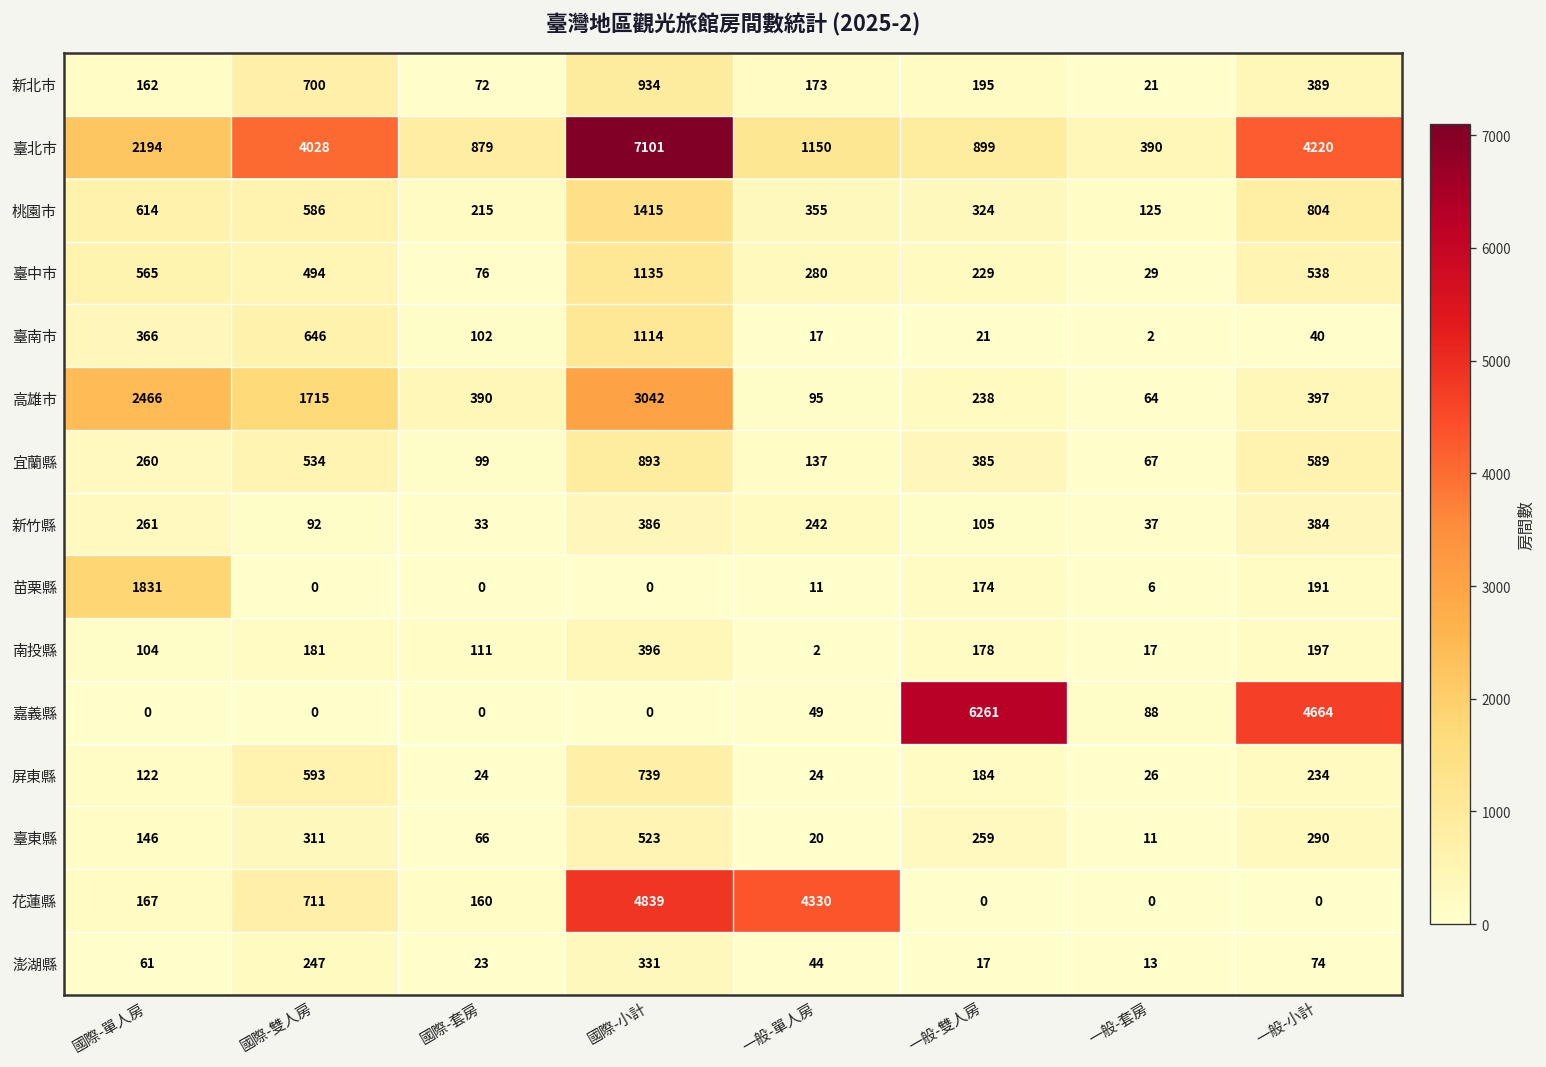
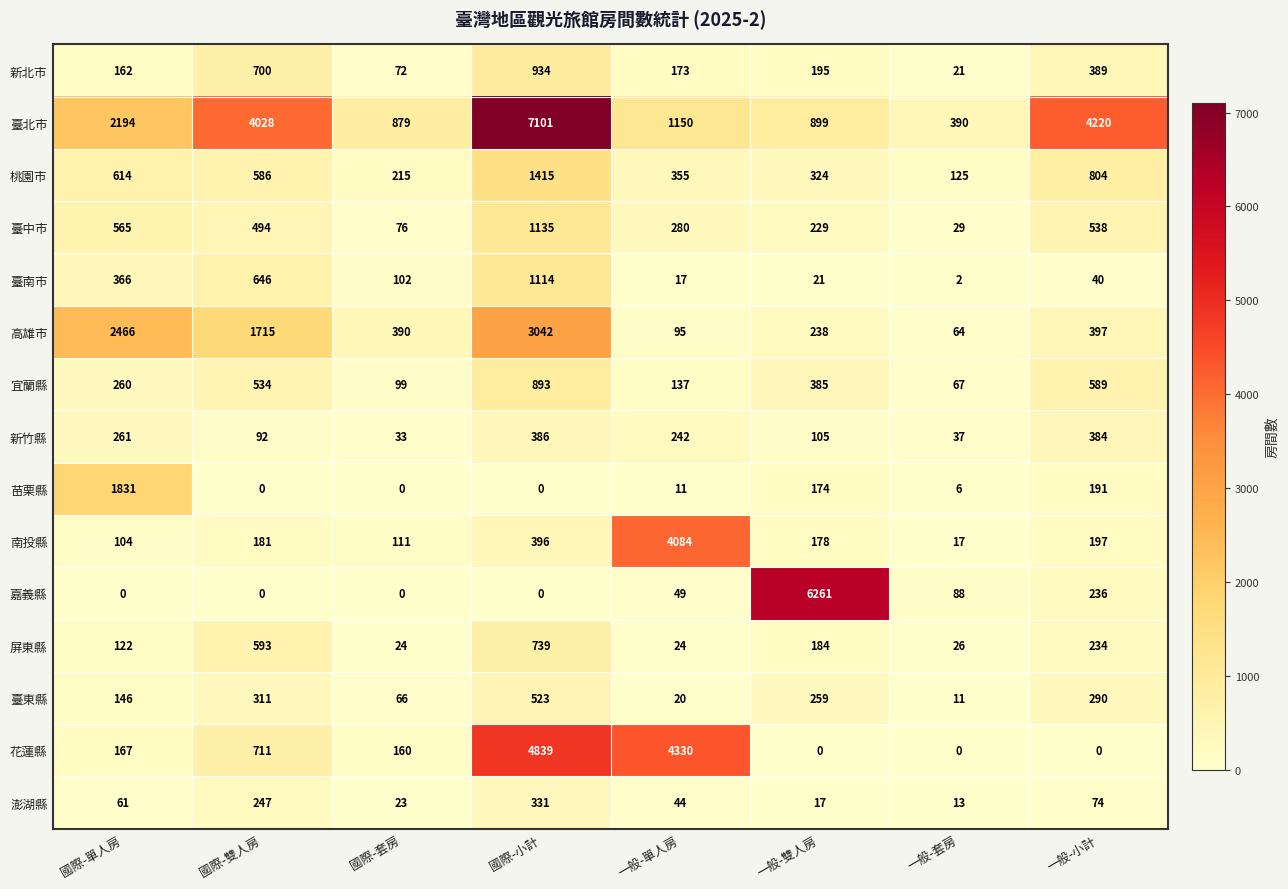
南投縣, 一般-單人房: 2 -> 4084
嘉義縣, 一般-小計: 4664 -> 236
